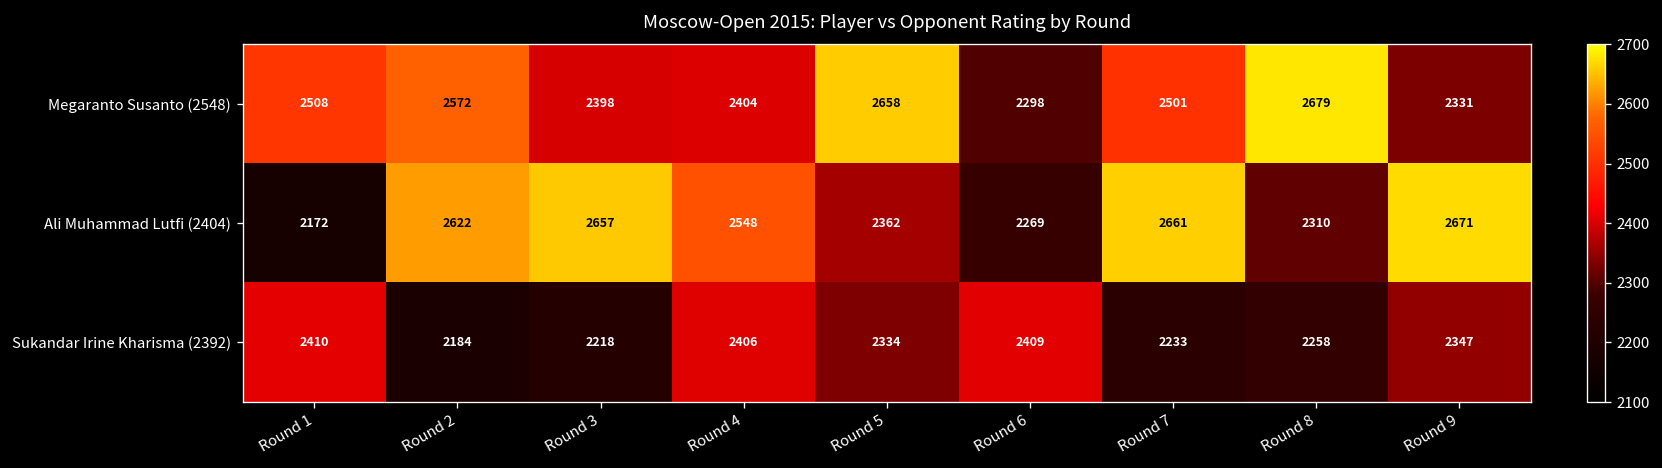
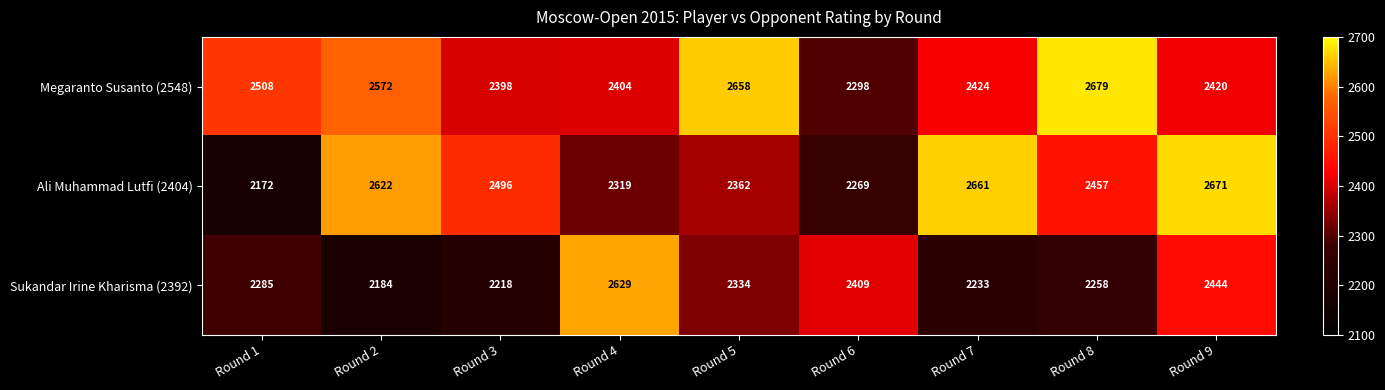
Megaranto Susanto (2548), Round 7: 2501 -> 2424
Megaranto Susanto (2548), Round 9: 2331 -> 2420
Ali Muhammad Lutfi (2404), Round 3: 2657 -> 2496
Ali Muhammad Lutfi (2404), Round 4: 2548 -> 2319
Ali Muhammad Lutfi (2404), Round 8: 2310 -> 2457
Sukandar Irine Kharisma (2392), Round 1: 2410 -> 2285
Sukandar Irine Kharisma (2392), Round 4: 2406 -> 2629
Sukandar Irine Kharisma (2392), Round 9: 2347 -> 2444
